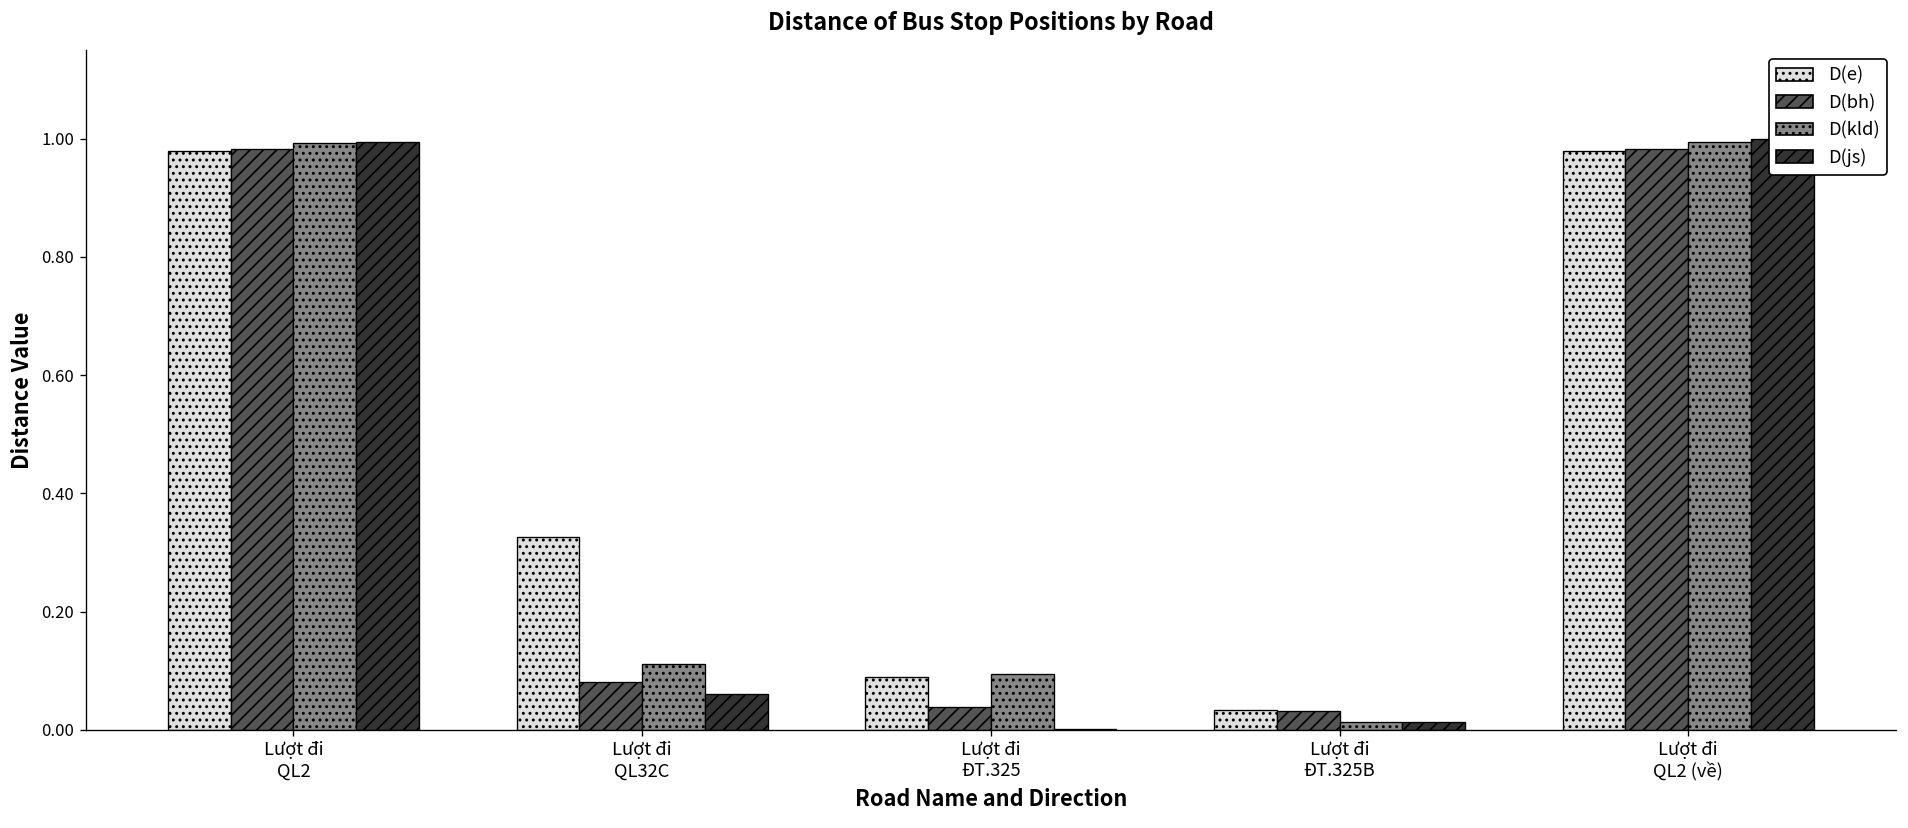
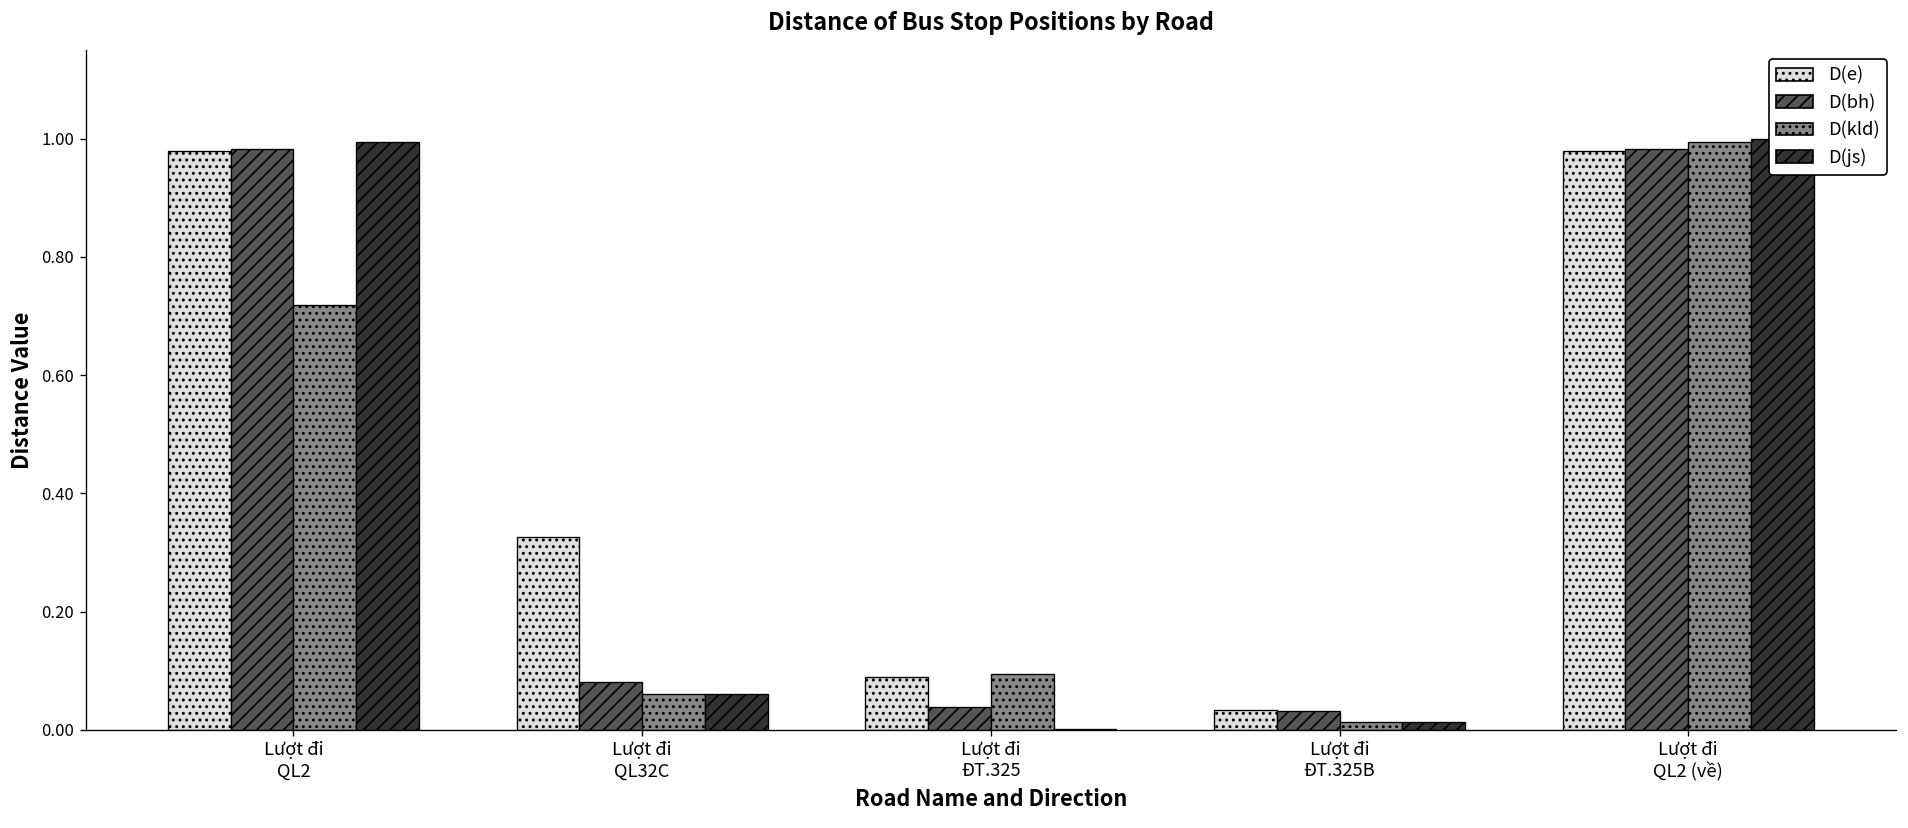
D(kld), Lượt đi QL2: 0.99 -> 0.72
D(kld), Lượt đi QL32C: 0.11 -> 0.06
